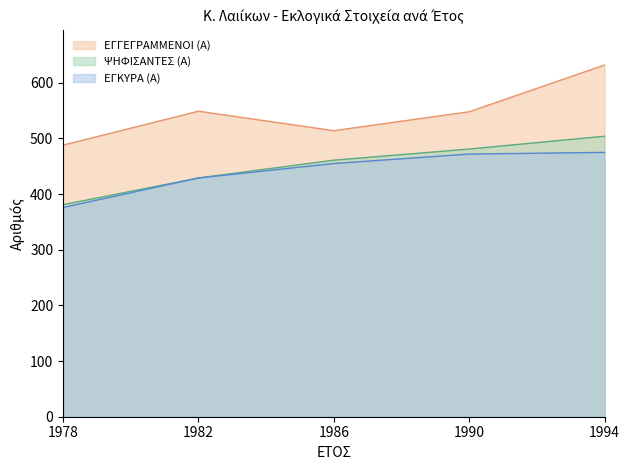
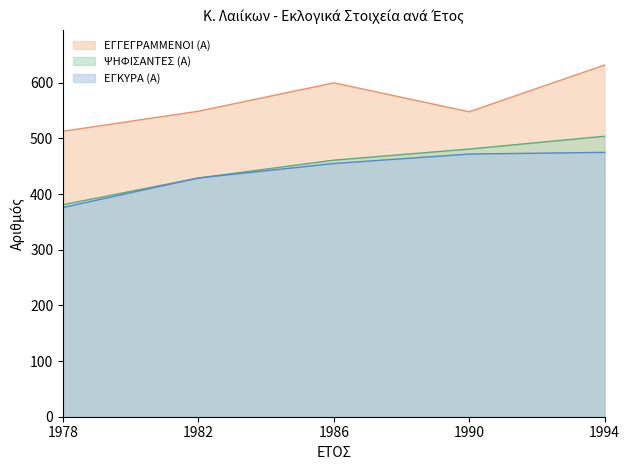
ΕΓΓΕΓΡΑΜΜΕΝΟΙ (Α), 1978: 490 -> 510
ΕΓΓΕΓΡΑΜΜΕΝΟΙ (Α), 1986: 510 -> 600
